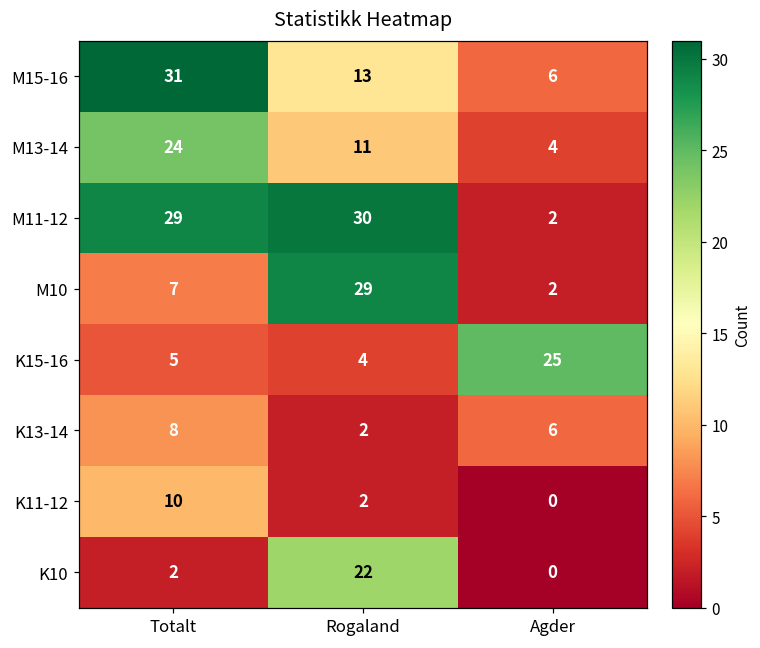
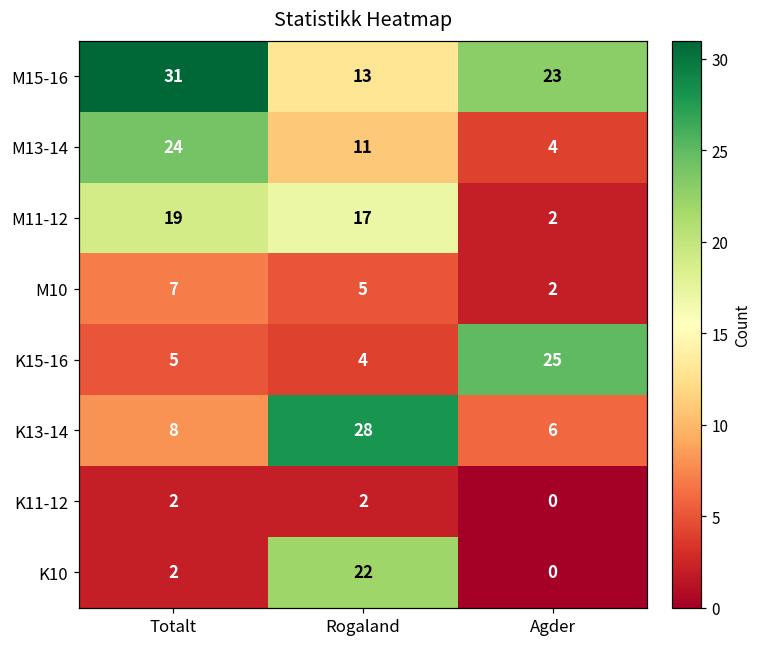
M15-16, Agder: 6 -> 23
M11-12, Totalt: 29 -> 19
M11-12, Rogaland: 30 -> 17
M10, Rogaland: 29 -> 5
K13-14, Rogaland: 2 -> 28
K11-12, Totalt: 10 -> 2
